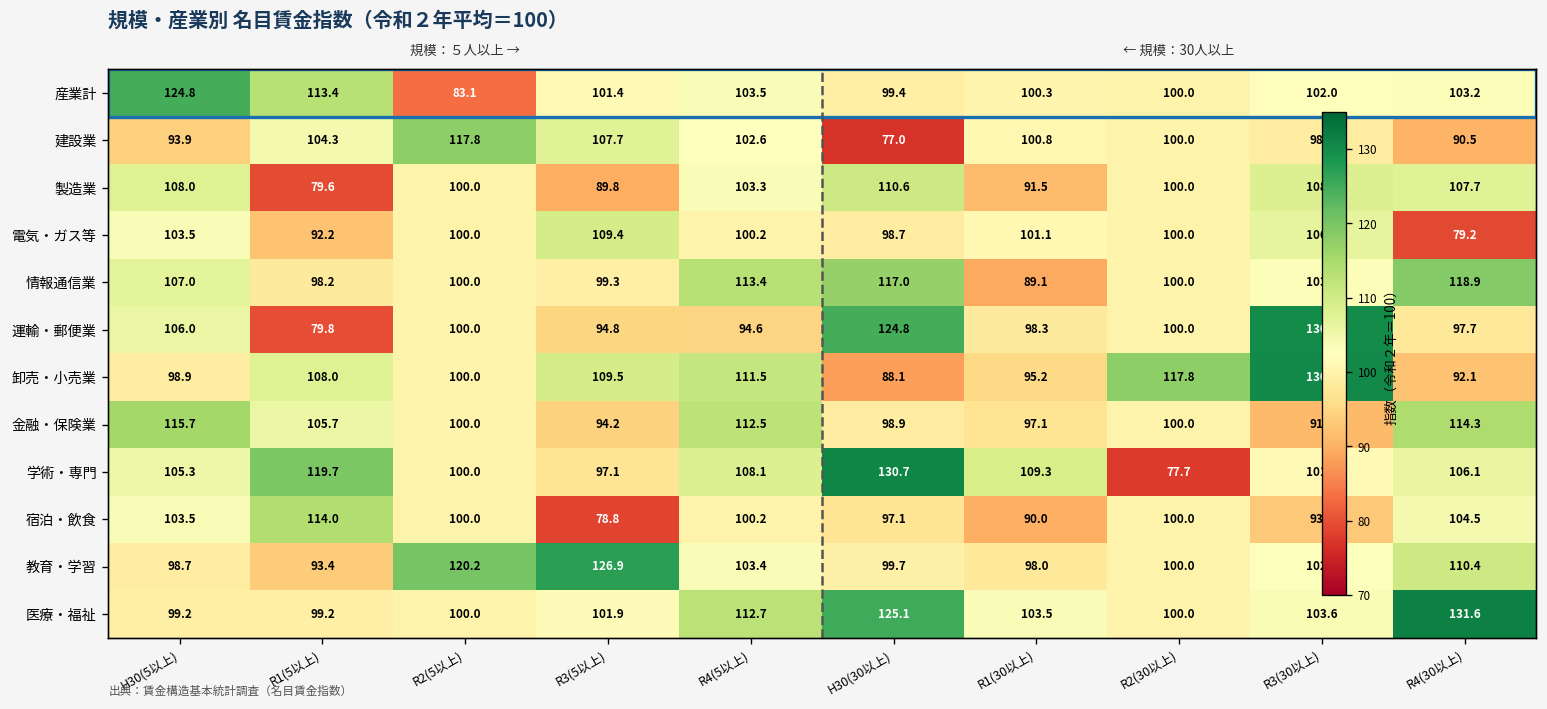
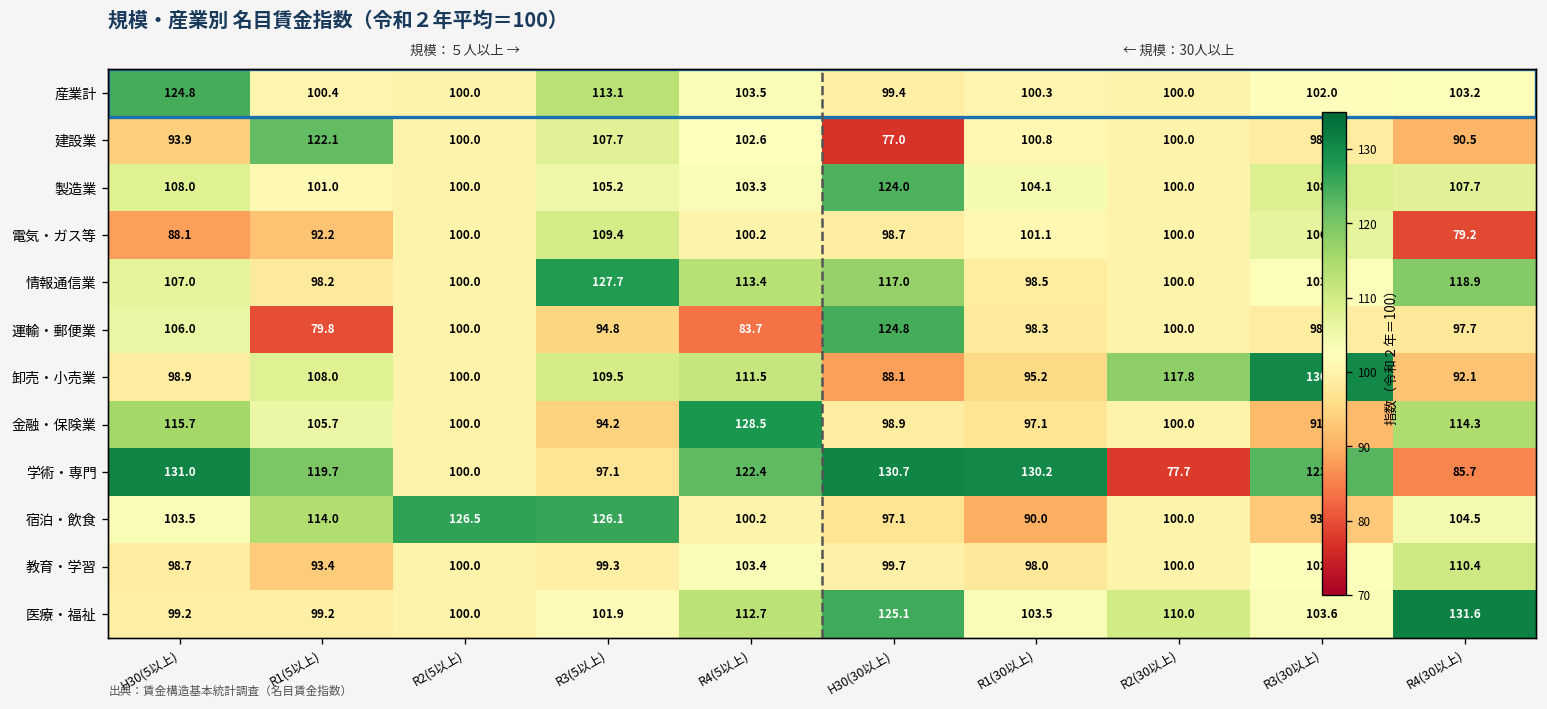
産業計, R1(5以上): 113.4 -> 100.4
産業計, R2(5以上): 83.1 -> 100.0
産業計, R3(5以上): 101.4 -> 113.1
建設業, R1(5以上): 104.3 -> 122.1
建設業, R2(5以上): 117.8 -> 100.0
製造業, R1(5以上): 79.6 -> 101.0
製造業, R3(5以上): 89.8 -> 105.2
製造業, H30(30以上): 110.6 -> 124.0
製造業, R1(30以上): 91.5 -> 104.1
電気・ガス等, H30(5以上): 103.5 -> 88.1
情報通信業, R3(5以上): 99.3 -> 127.7
情報通信業, R1(30以上): 89.1 -> 98.5
運輸・郵便業, R4(5以上): 94.6 -> 83.7
運輸・郵便業, R3(30以上): 130.1 -> 98.8
金融・保険業, R4(5以上): 112.5 -> 128.5
学術・専門, H30(5以上): 105.3 -> 131.0
学術・専門, R4(5以上): 108.1 -> 122.4
学術・専門, R1(30以上): 109.3 -> 130.2
学術・専門, R3(30以上): 101.3 -> 123.2
学術・専門, R4(30以上): 106.1 -> 85.7
宿泊・飲食, R2(5以上): 100.0 -> 126.5
宿泊・飲食, R3(5以上): 78.8 -> 126.1
教育・学習, R2(5以上): 120.2 -> 100.0
教育・学習, R3(5以上): 126.9 -> 99.3
医療・福祉, R2(30以上): 100.0 -> 110.0
